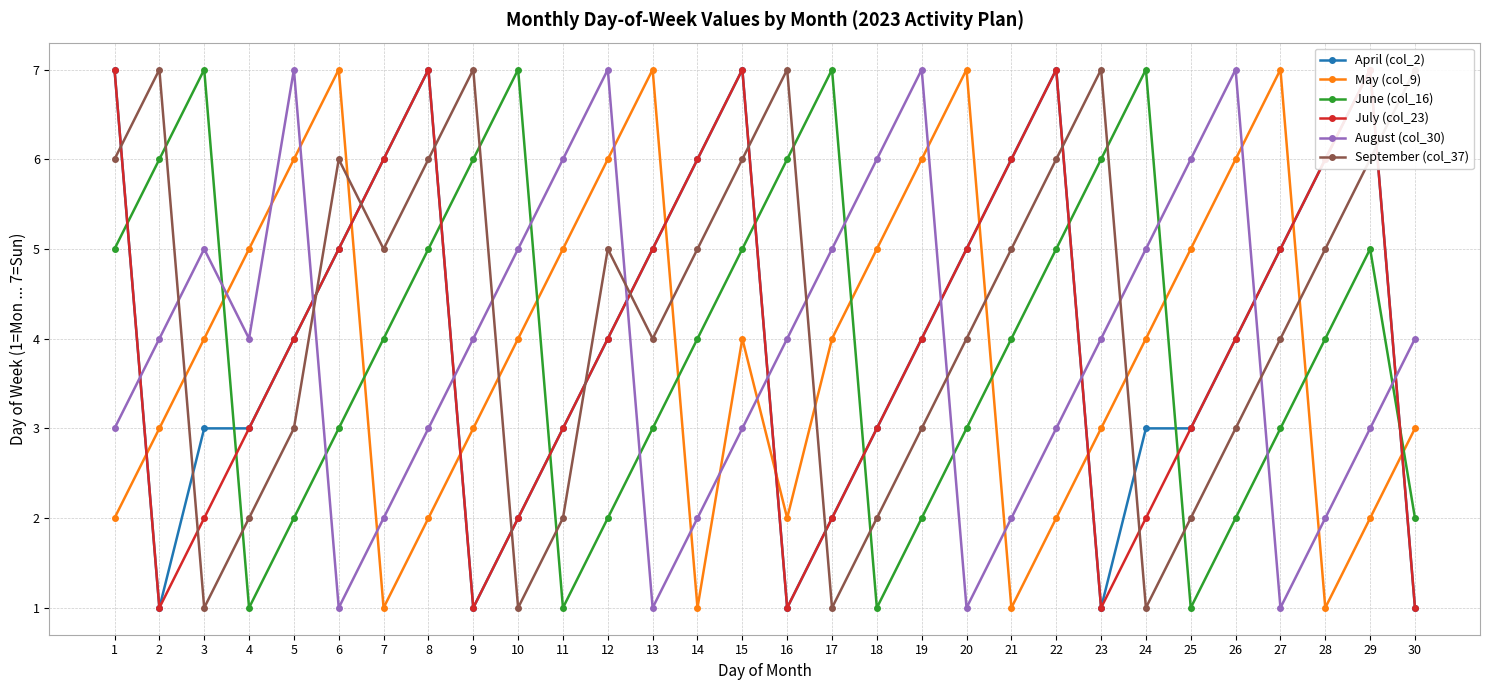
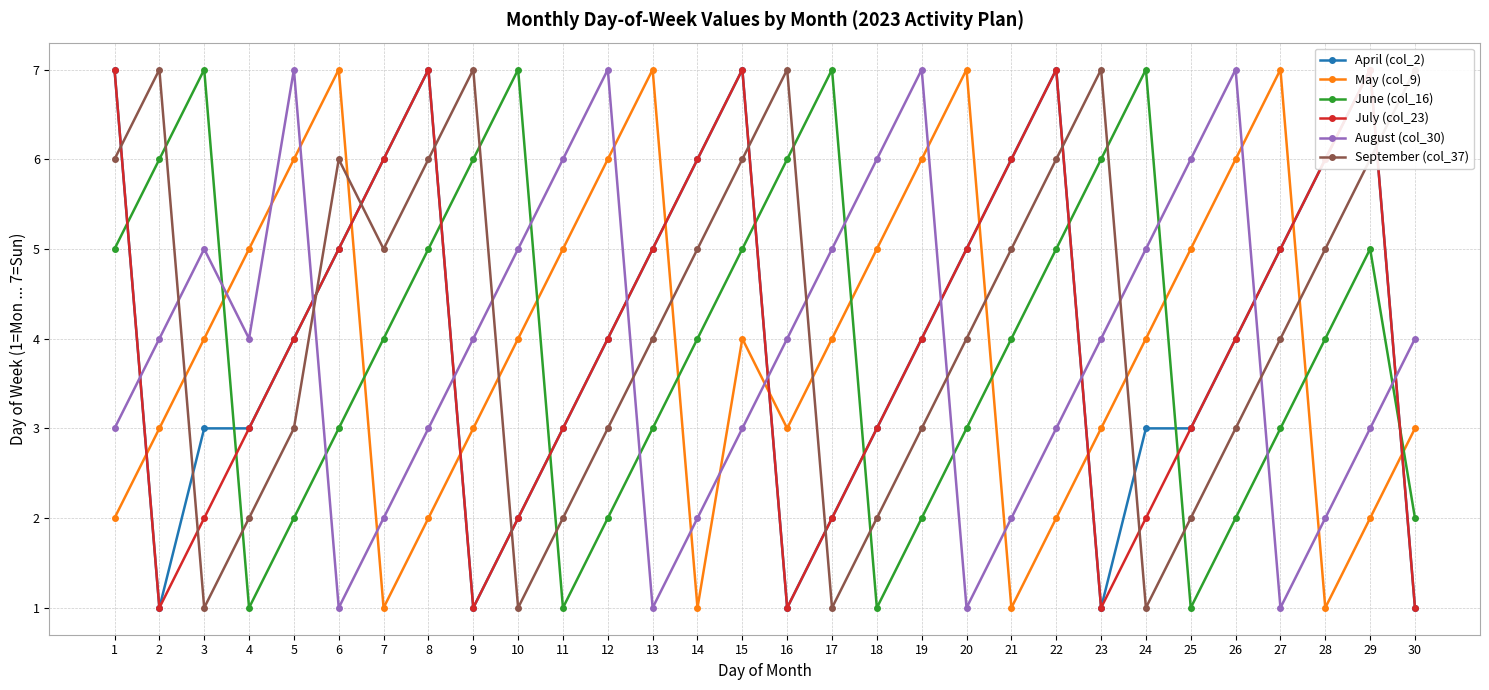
September (col_37), 12: 5 -> 3
May (col_9), 16: 2 -> 3
